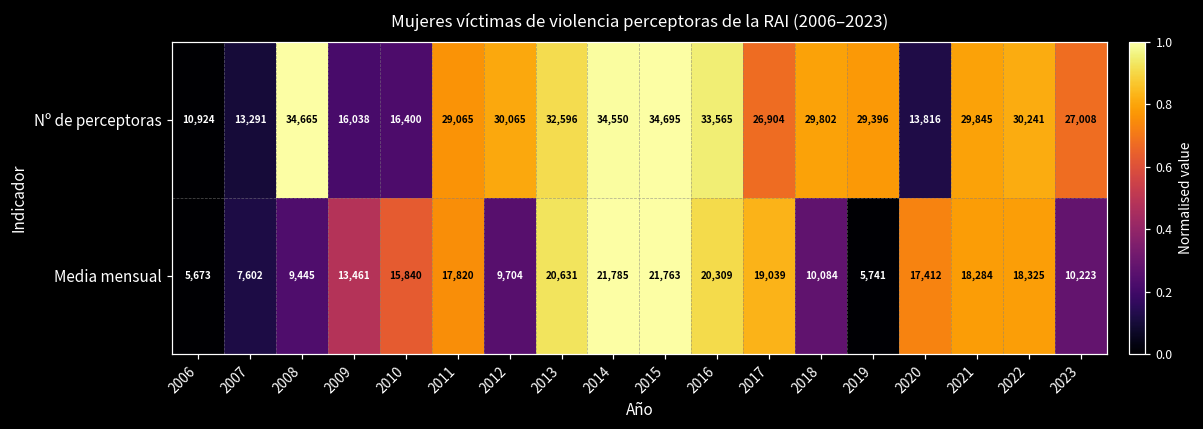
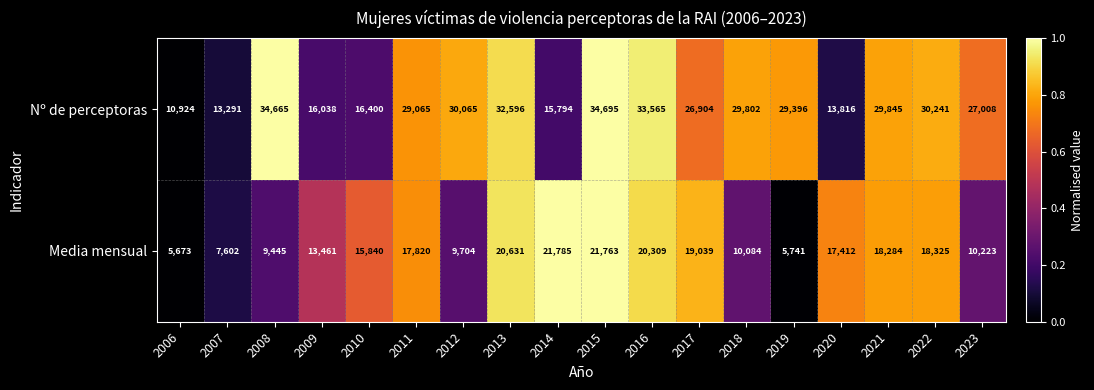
Nº de perceptoras, 2014: 34,550 -> 15,794
